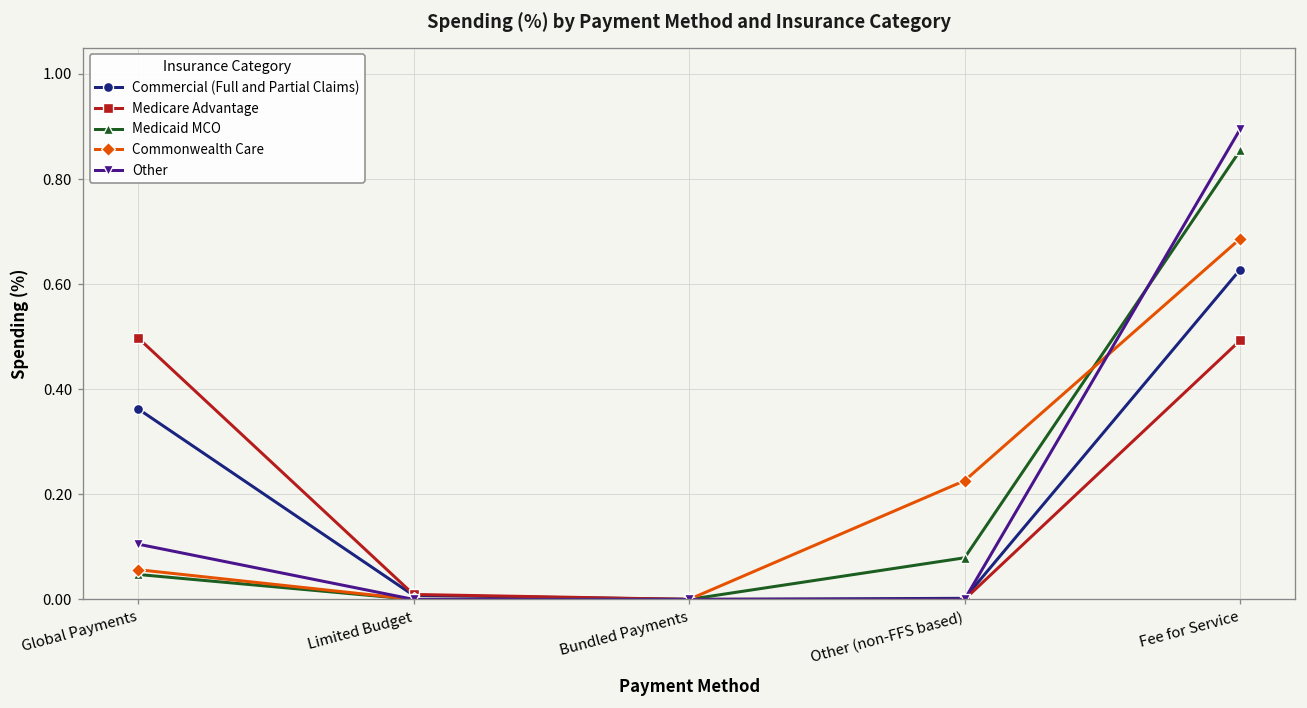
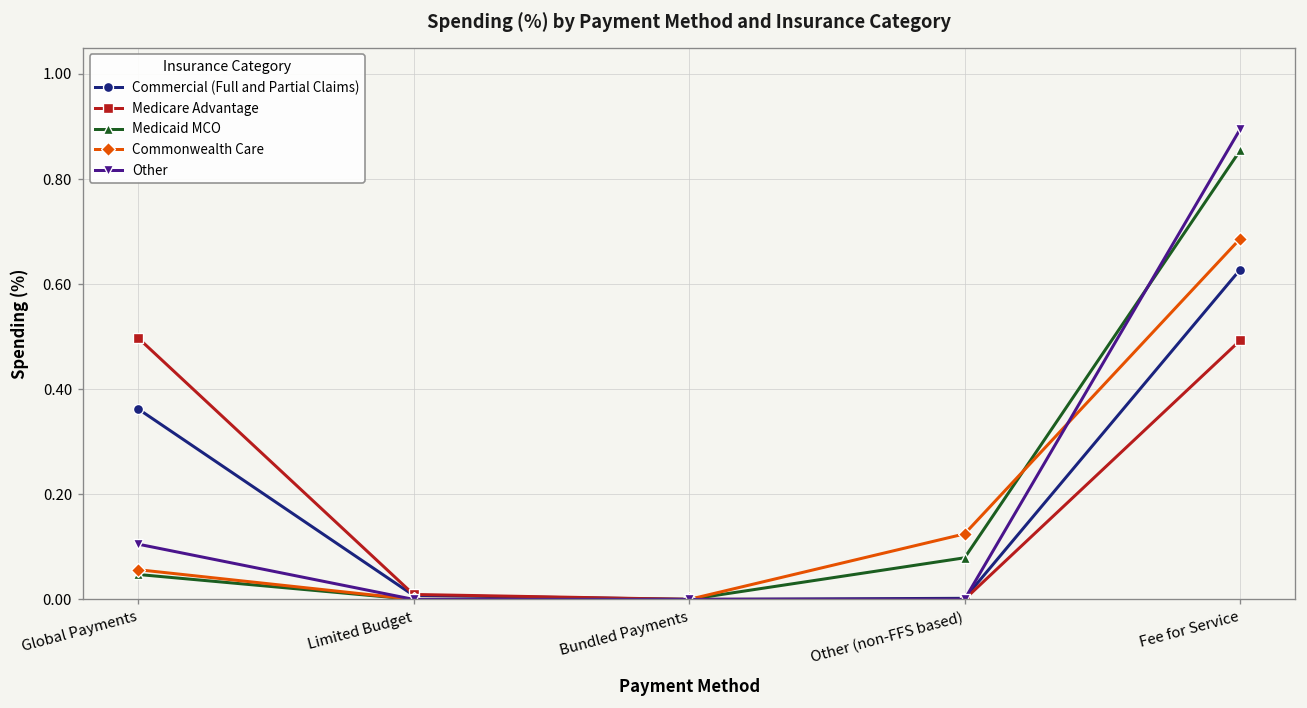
Commonwealth Care, Other (non-FFS based): 0.23 -> 0.12
